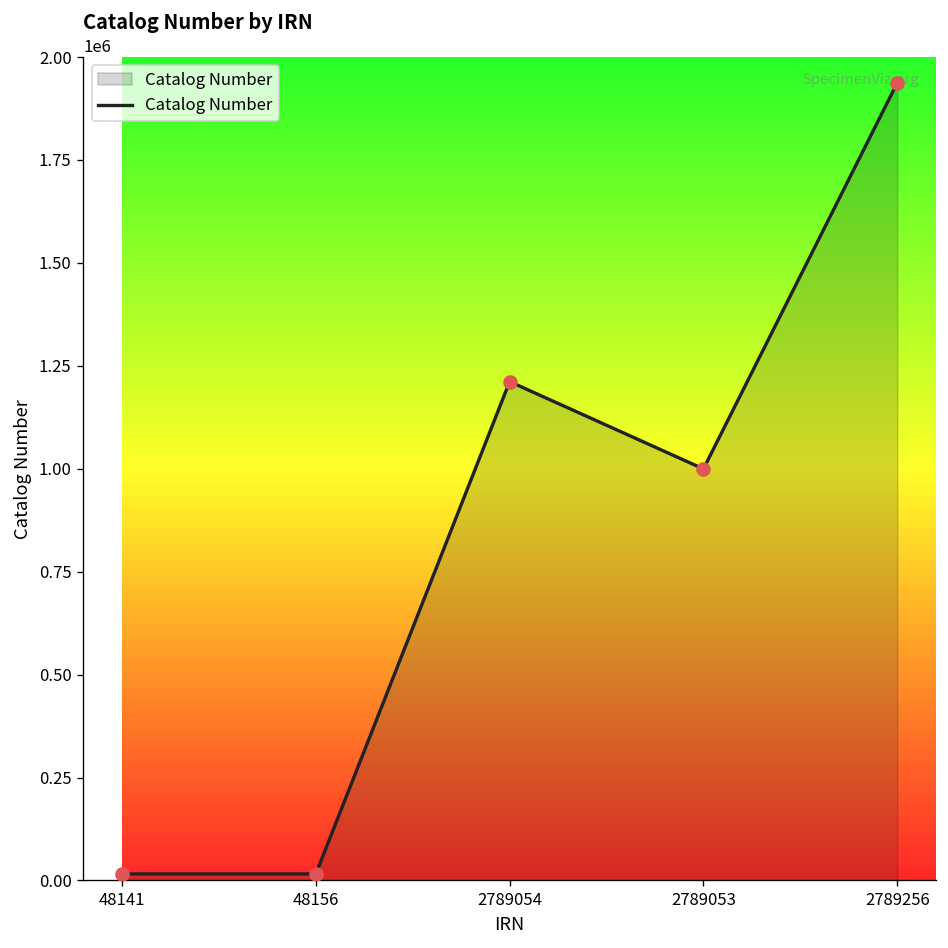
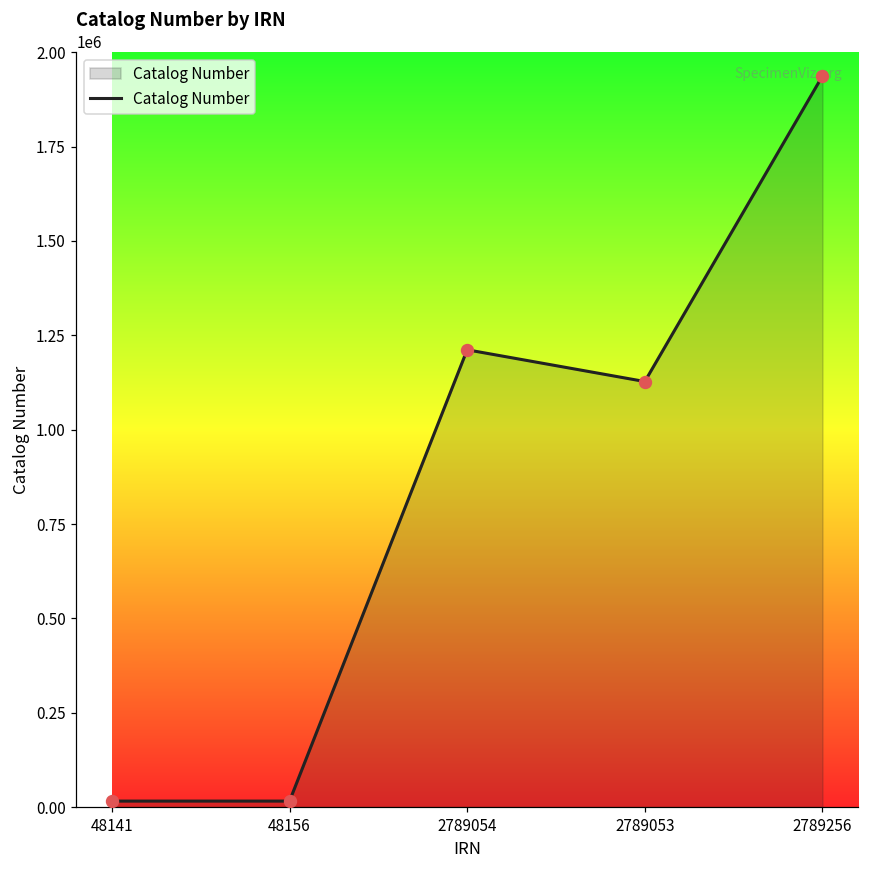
2789053: 1000000 -> 1130000
